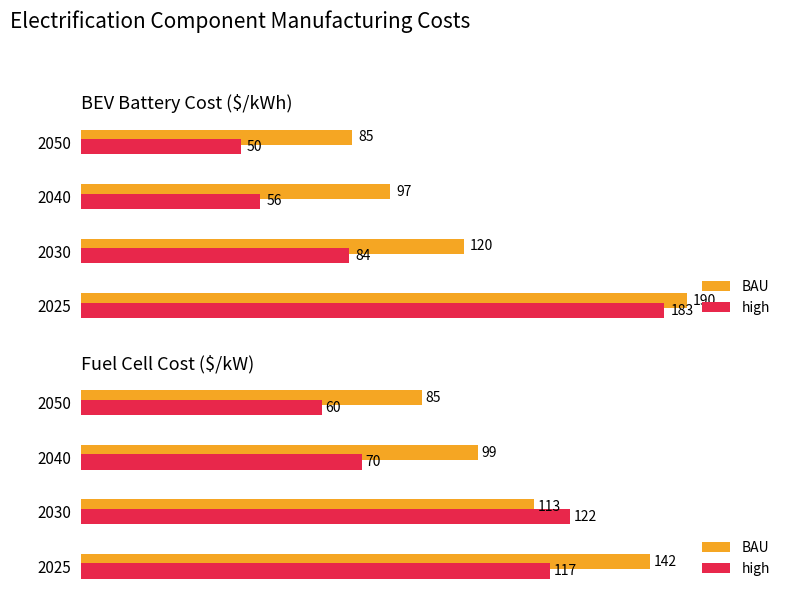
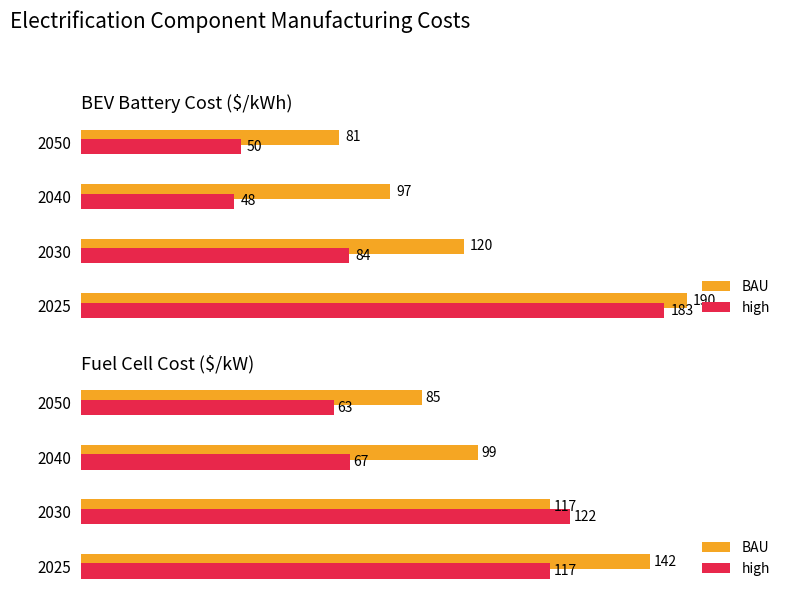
BEV Battery Cost ($/kWh), BAU, 2050: 85 -> 81
BEV Battery Cost ($/kWh), high, 2040: 56 -> 48
Fuel Cell Cost ($/kW), high, 2050: 60 -> 63
Fuel Cell Cost ($/kW), high, 2040: 70 -> 67
Fuel Cell Cost ($/kW), BAU, 2030: 113 -> 117
